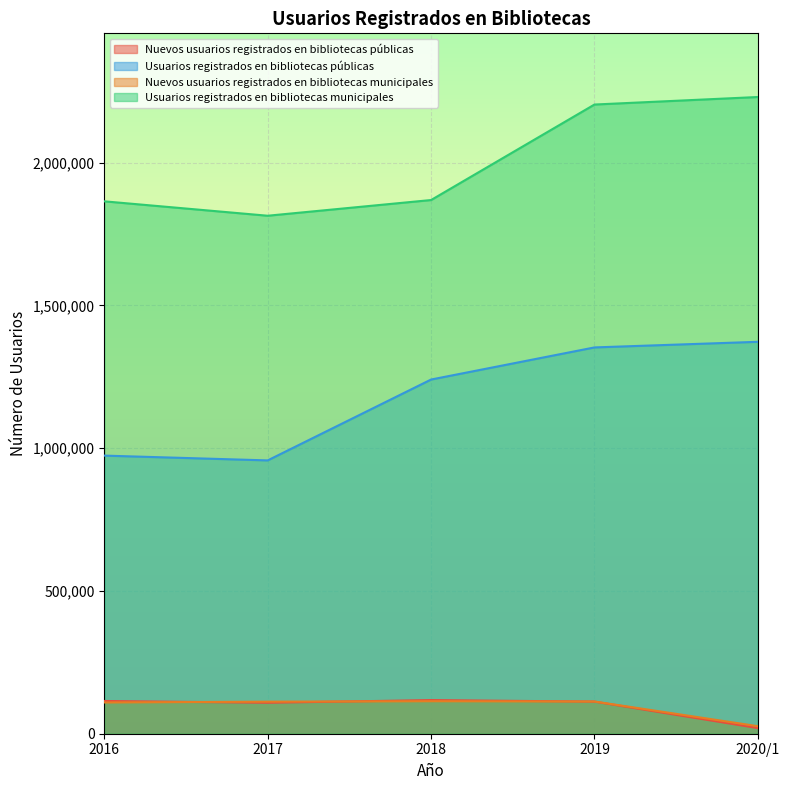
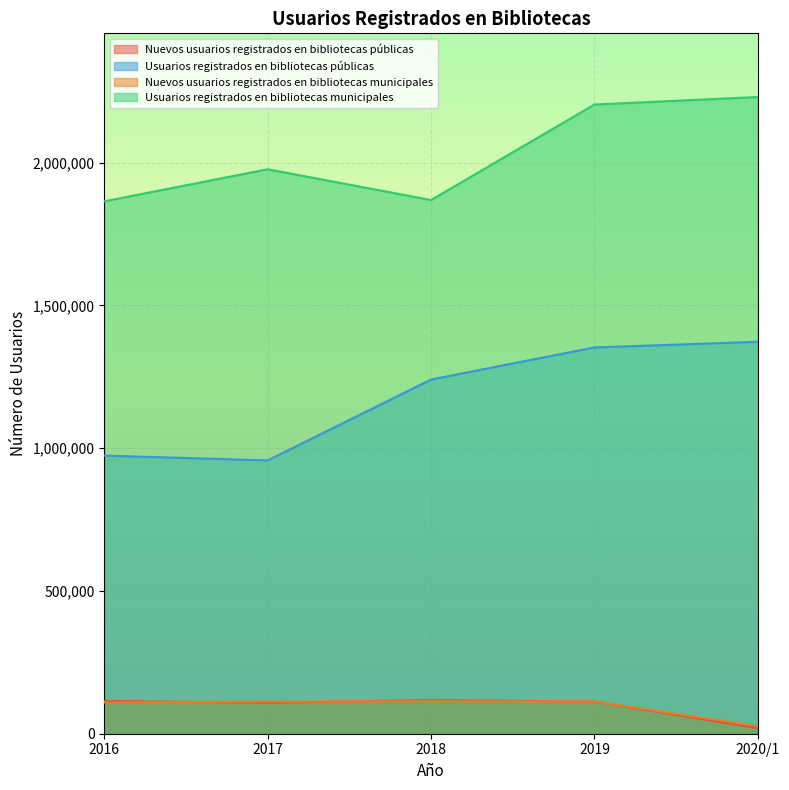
Usuarios registrados en bibliotecas municipales, 2017: 1,810,000 -> 1,980,000
